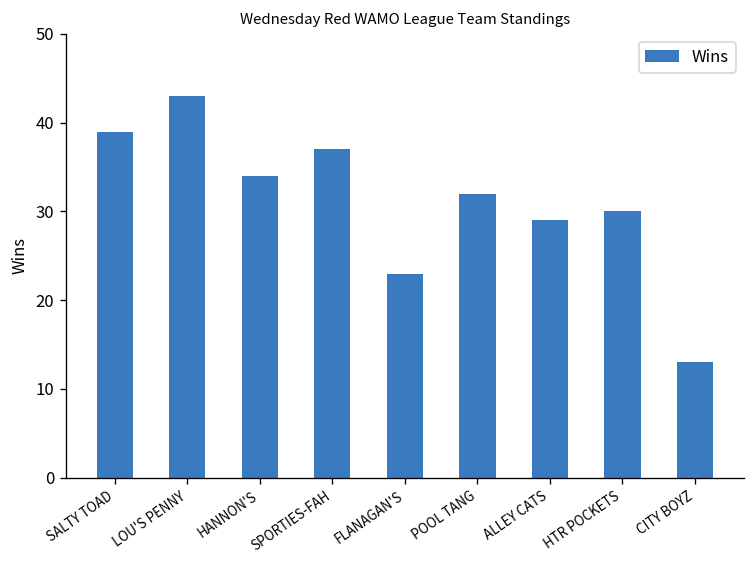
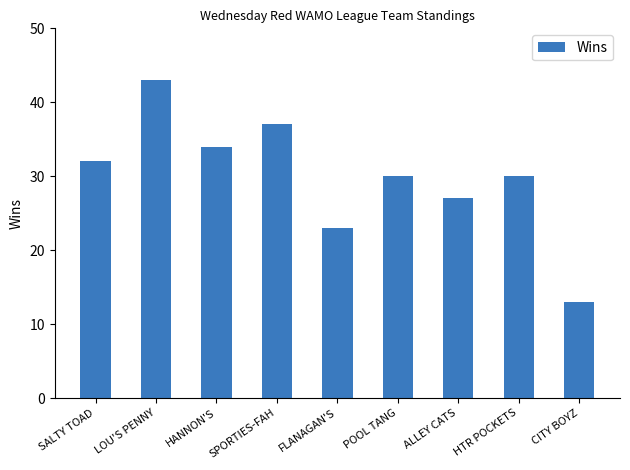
SALTY TOAD: 39 -> 32
POOL TANG: 32 -> 30
ALLEY CATS: 29 -> 27
